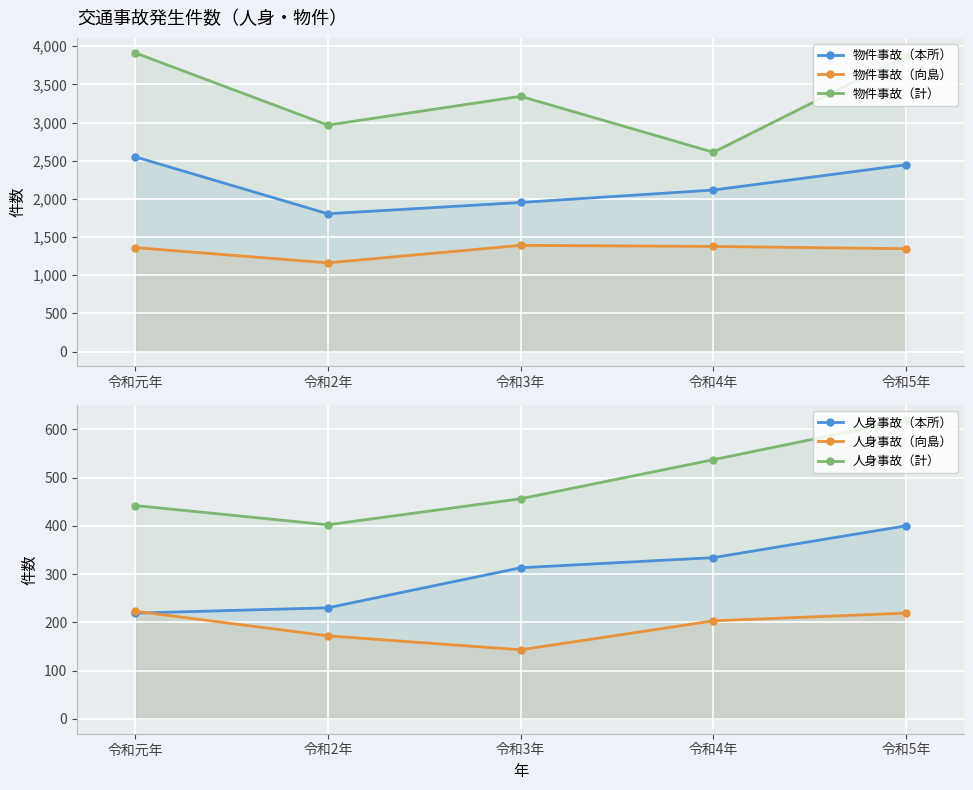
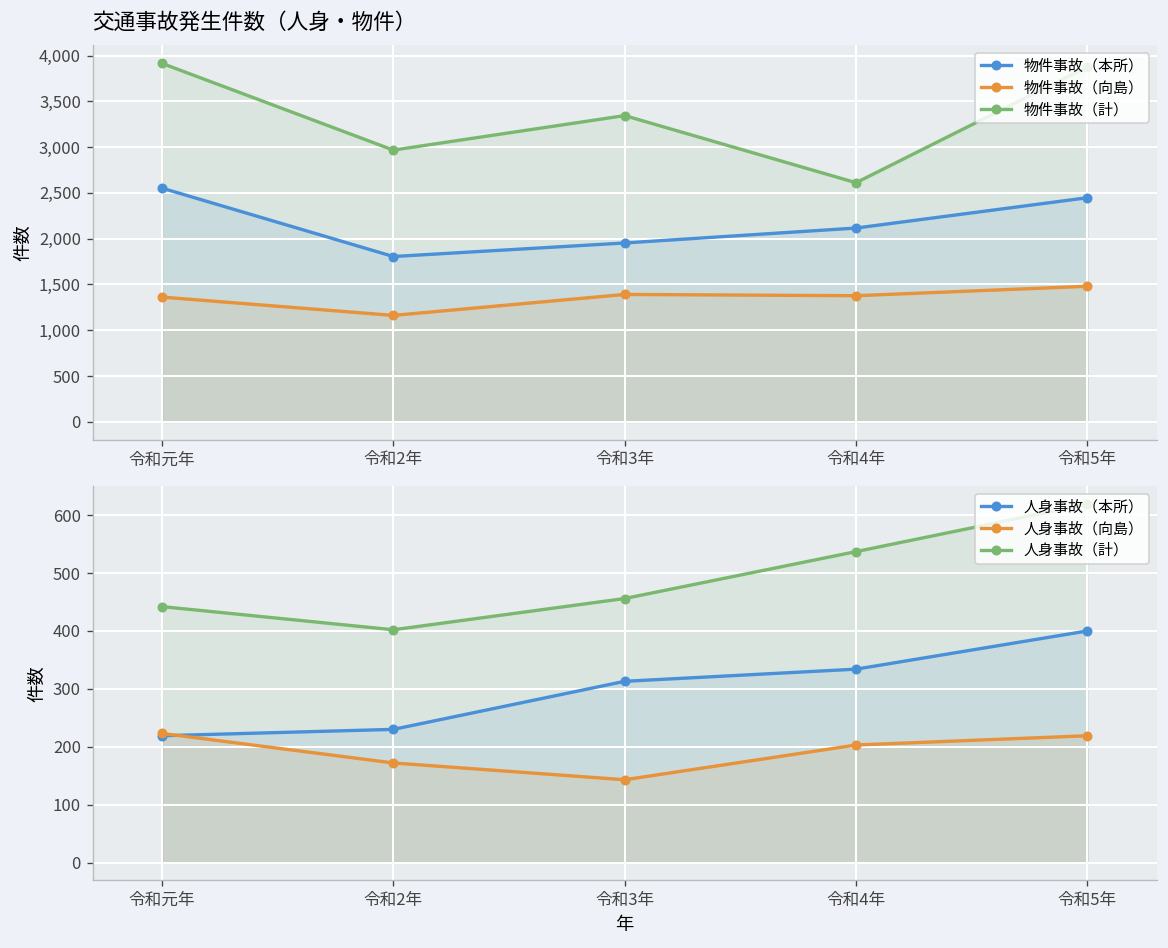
交通事故発生件数（人身・物件）, 物件事故（向島）, 令和5年: 1,300 -> 1,500
